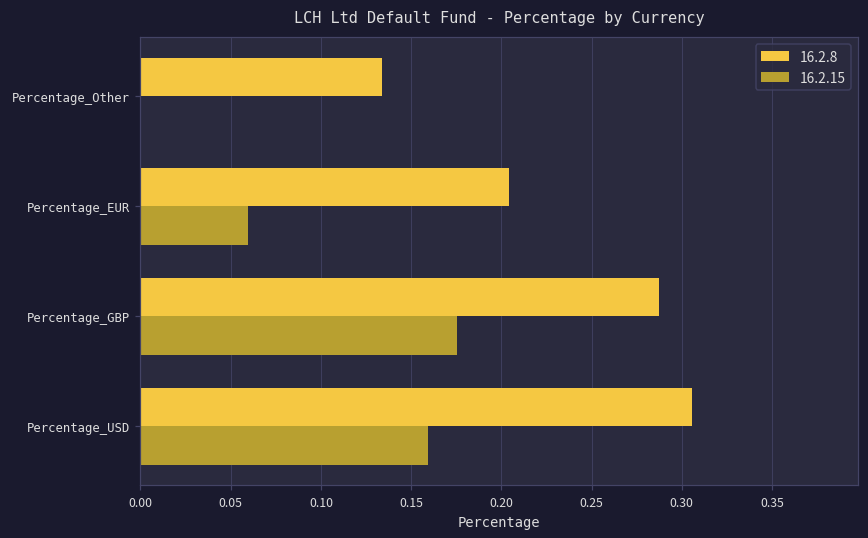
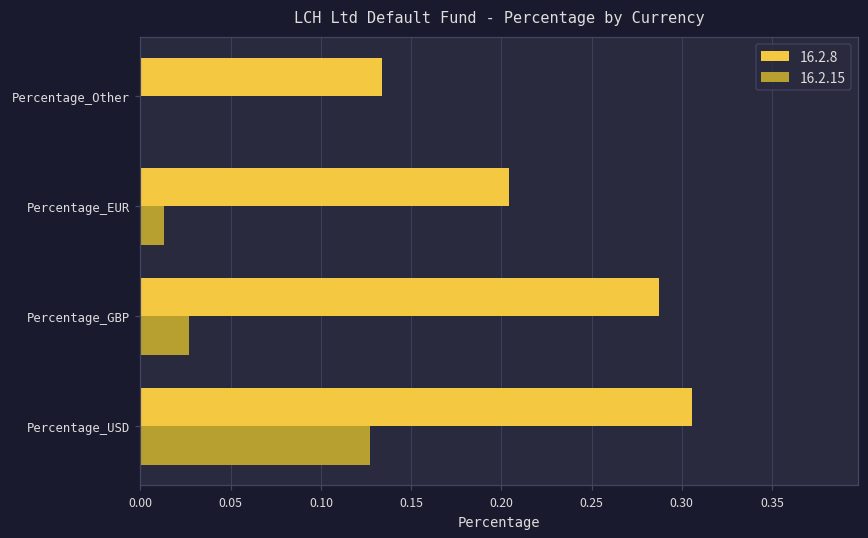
16.2.15, Percentage_EUR: 0.060 -> 0.013
16.2.15, Percentage_GBP: 0.176 -> 0.027
16.2.15, Percentage_USD: 0.159 -> 0.127
